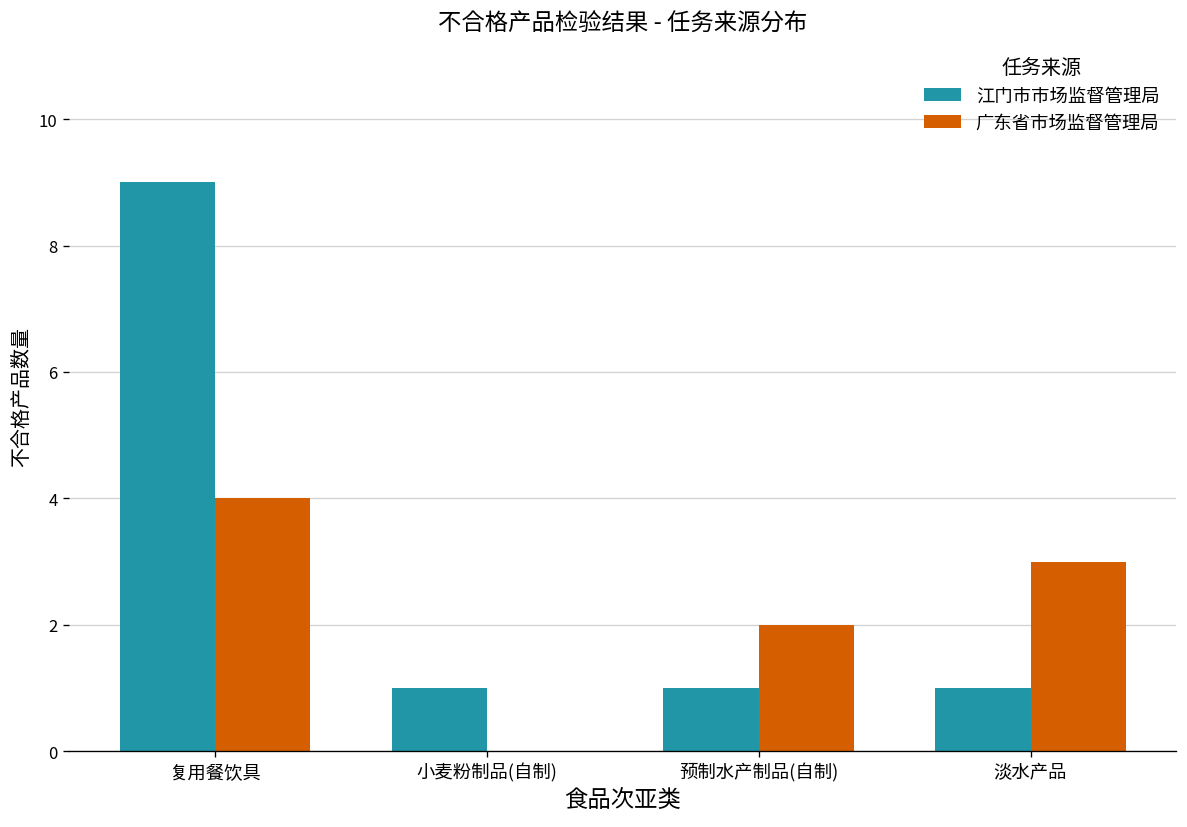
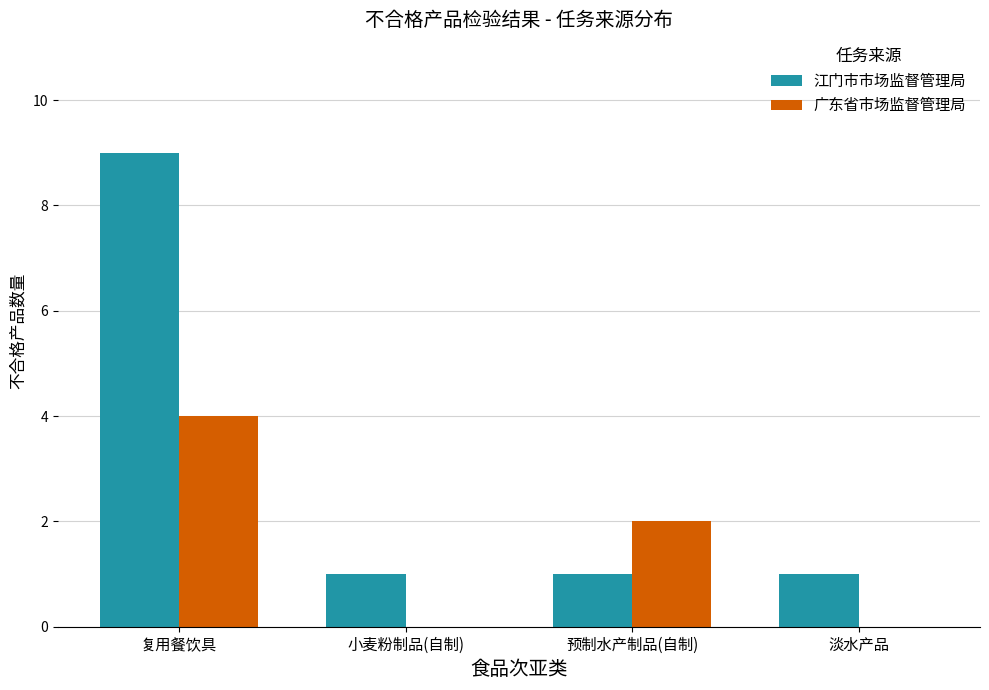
广东省市场监督管理局, 淡水产品: 3 -> 0
